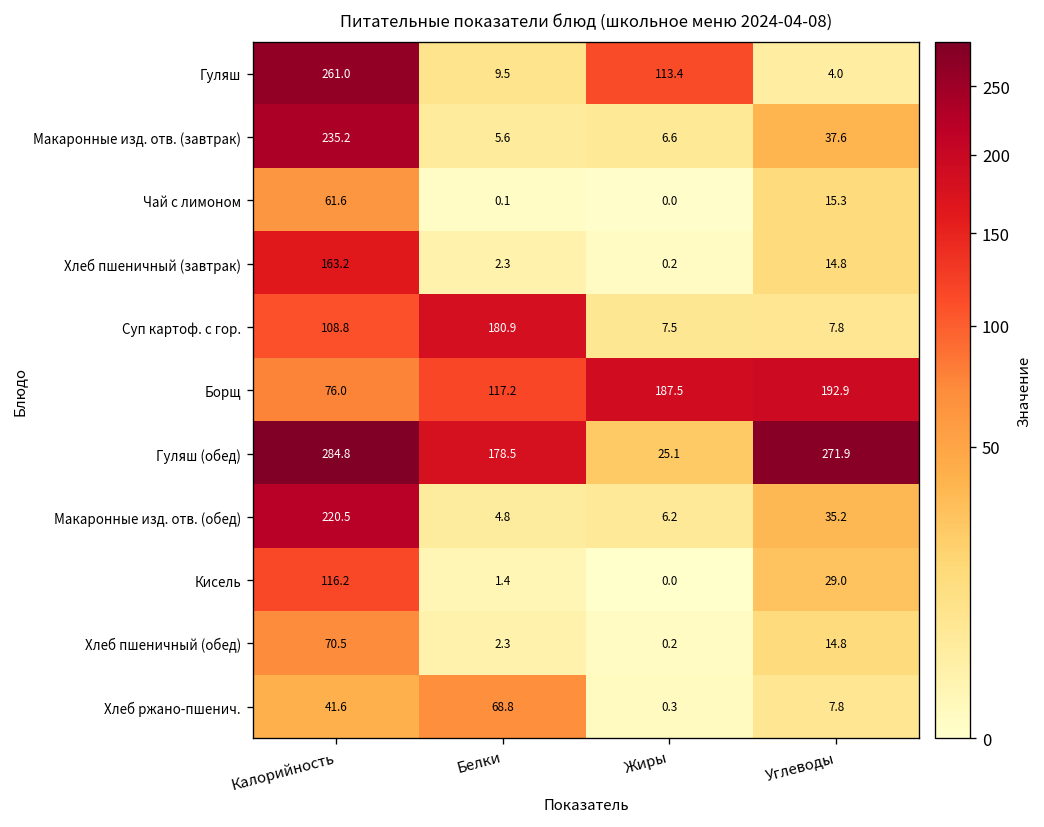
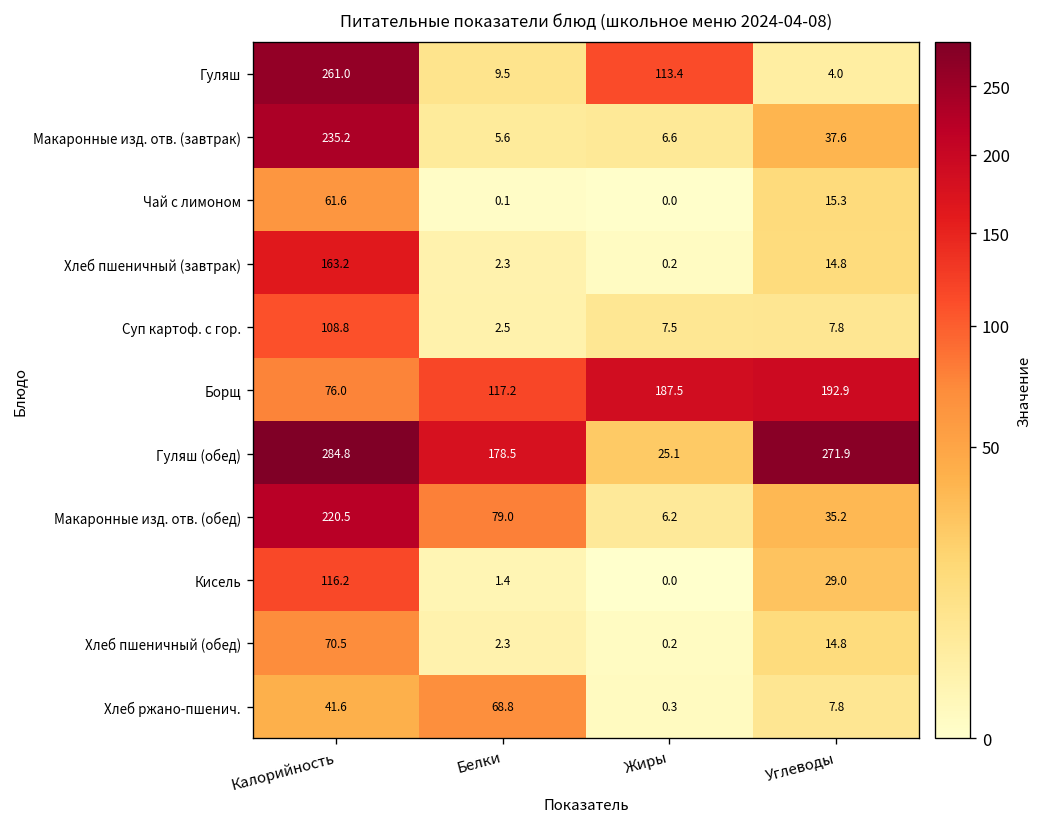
Суп картоф. с гор., Белки: 180.9 -> 2.5
Макаронные изд. отв. (обед), Белки: 4.8 -> 79.0
